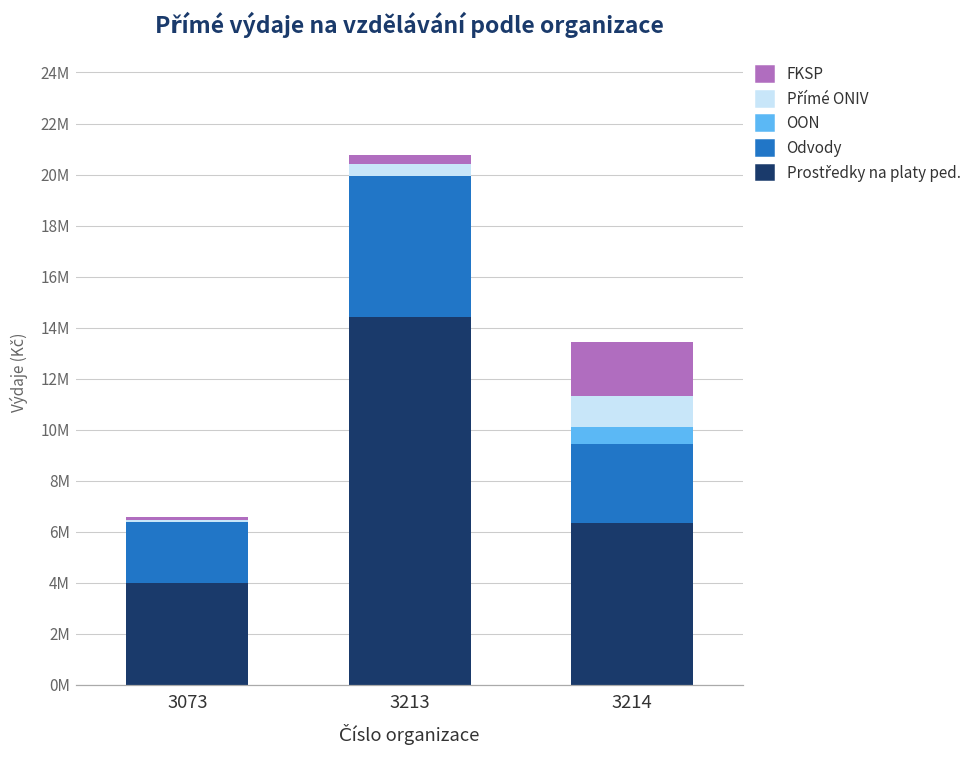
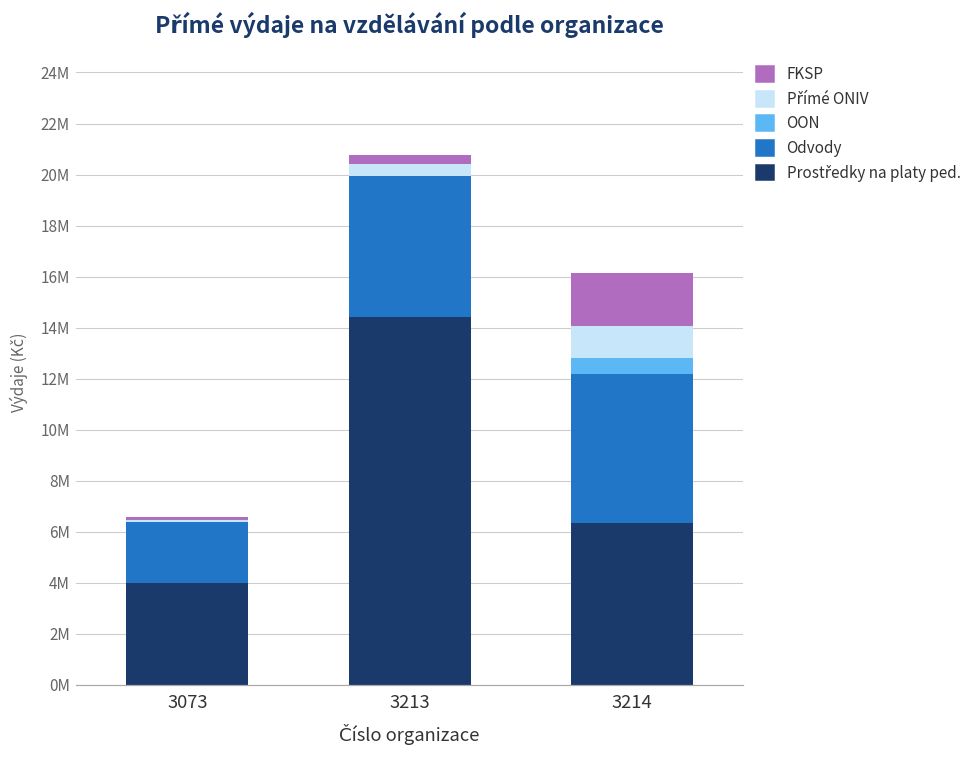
Odvody, 3214: 3100000 -> 5800000
